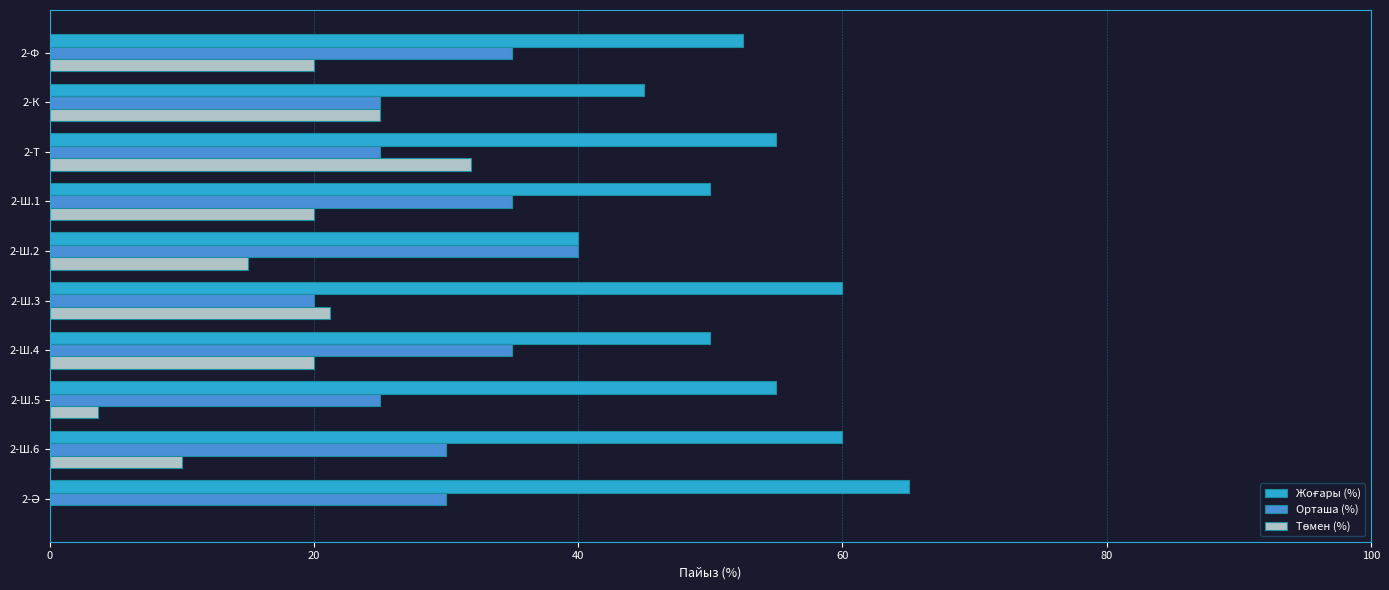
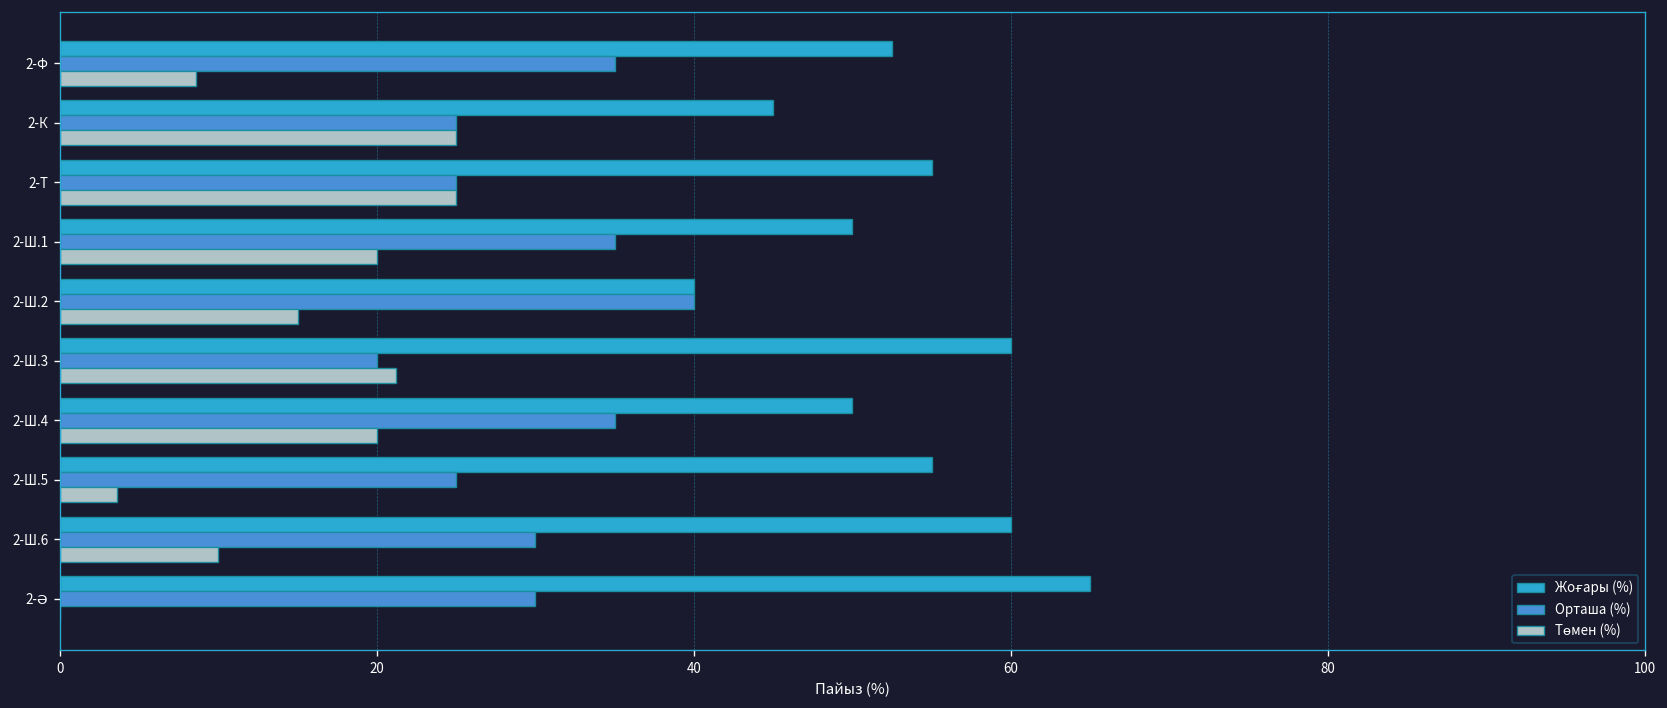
Төмен (%), 2-Ф: 20.0 -> 8.6
Төмен (%), 2-Т: 31.9 -> 25.0
